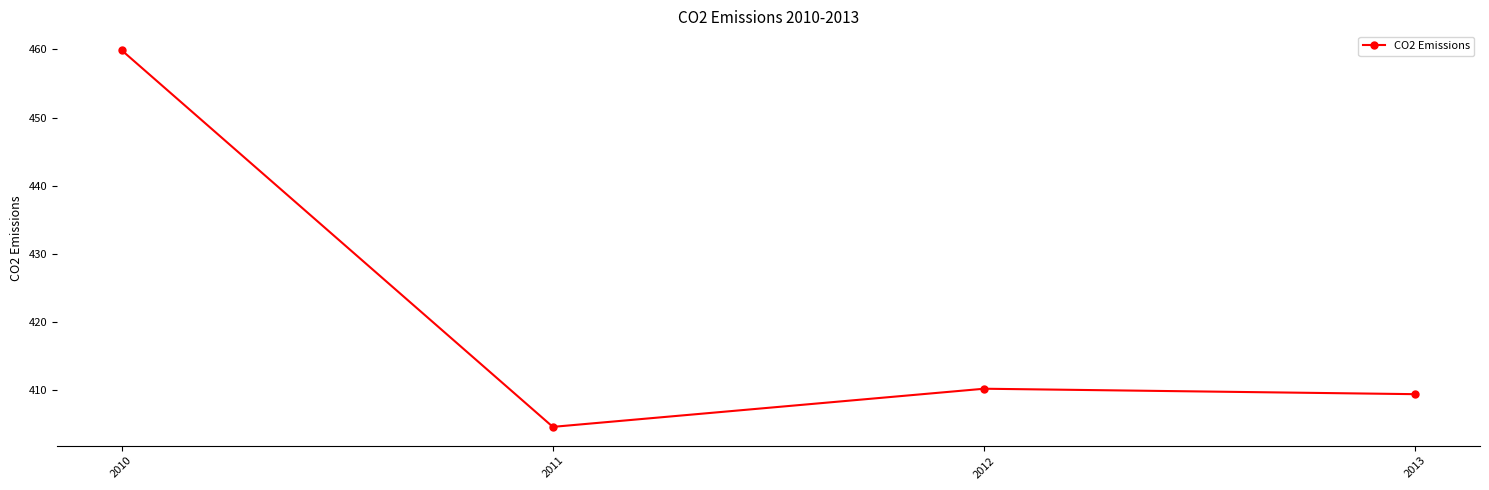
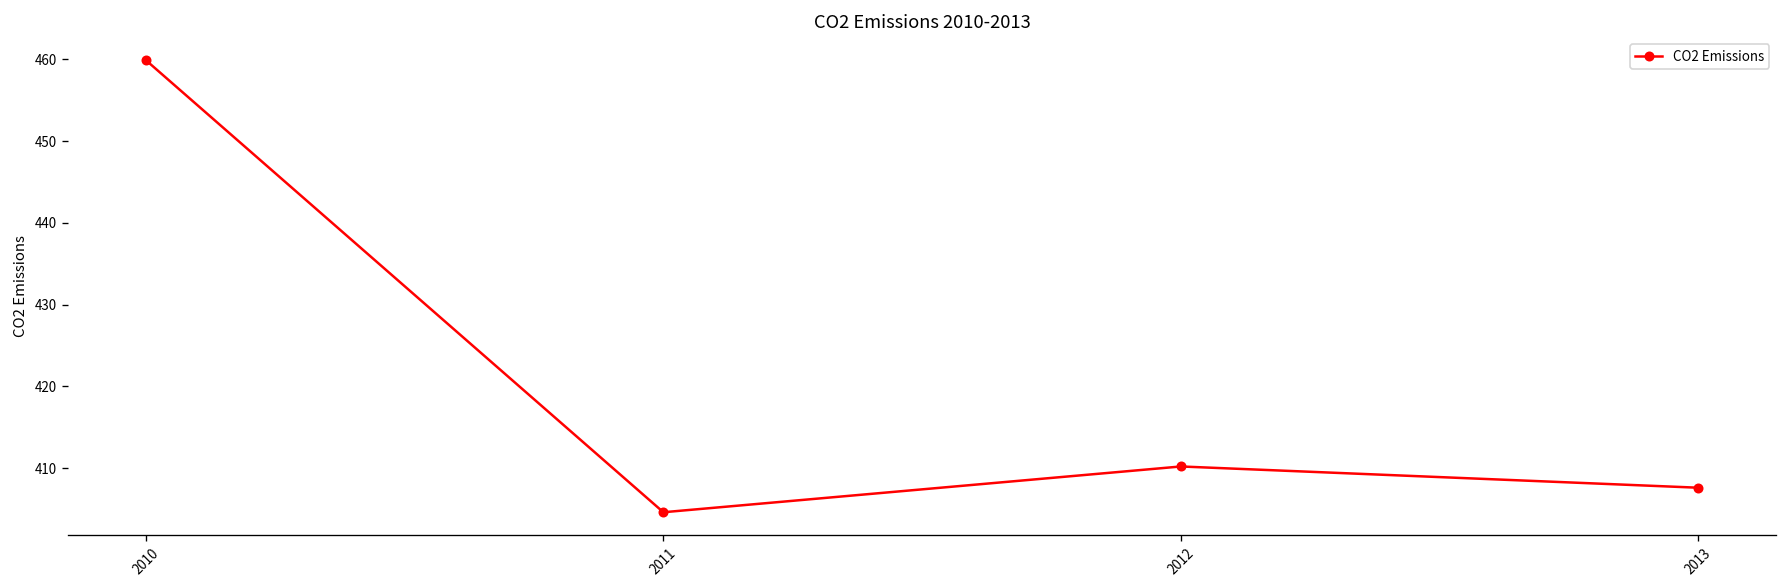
2013: 409 -> 408
